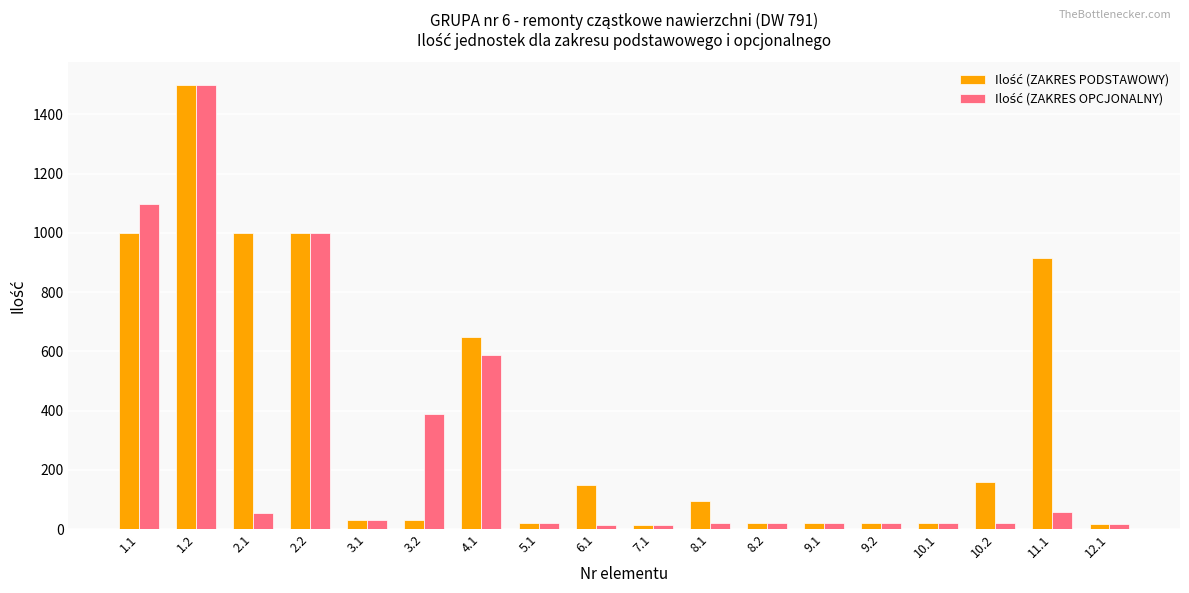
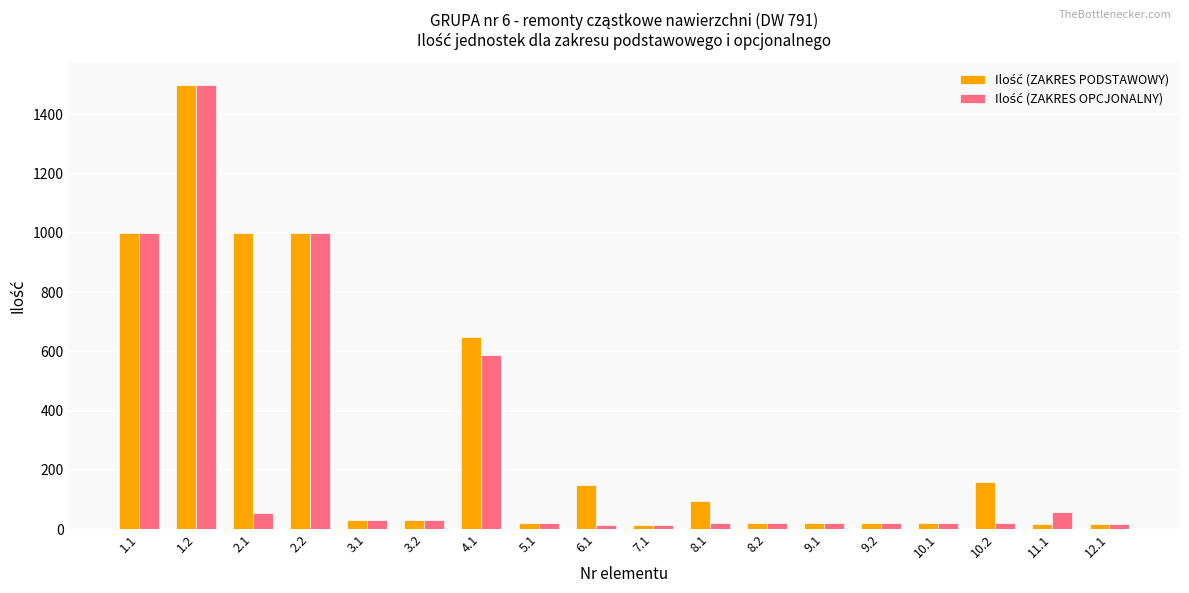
Ilość (ZAKRES OPCJONALNY), 1.1: 1100 -> 1000
Ilość (ZAKRES OPCJONALNY), 3.2: 390 -> 30
Ilość (ZAKRES PODSTAWOWY), 11.1: 910 -> 20
